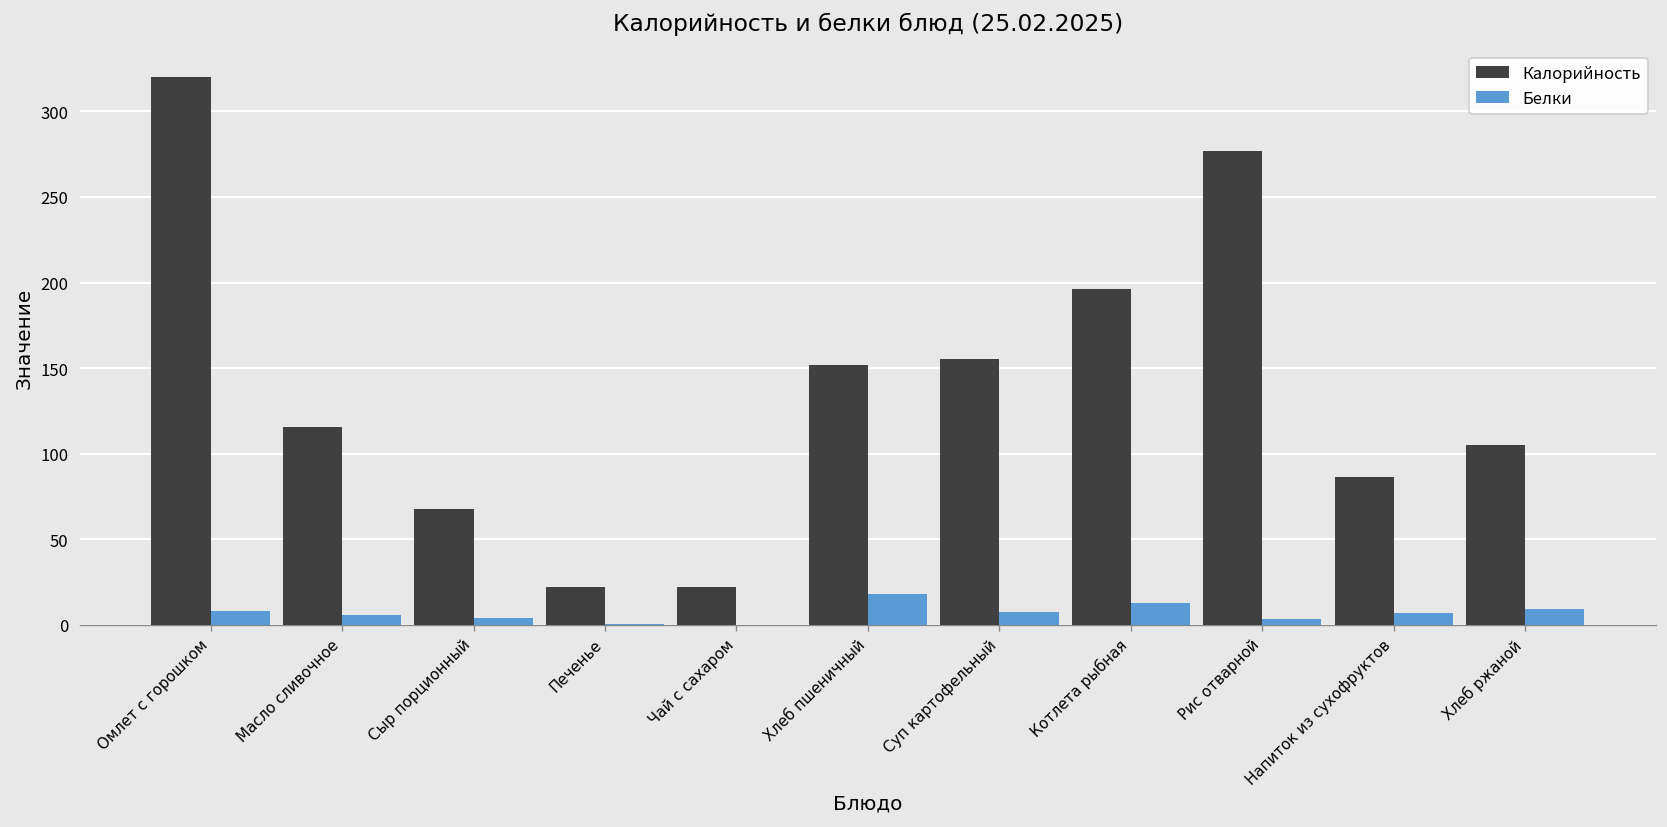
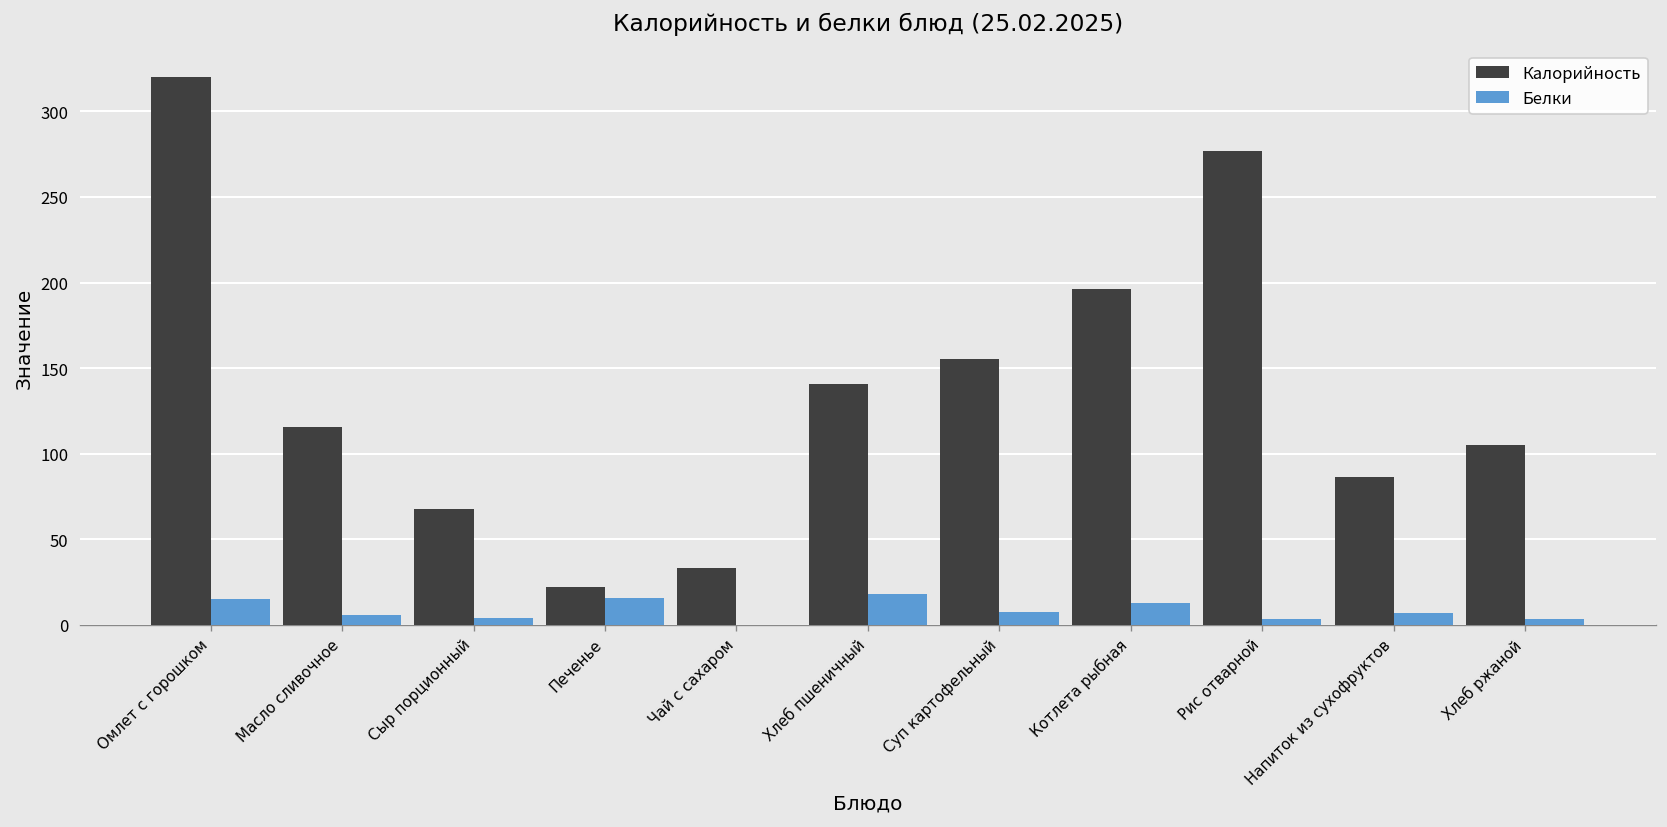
Белки, Омлет с горошком: 8 -> 15
Белки, Печенье: 0 -> 16
Калорийность, Чай с сахаром: 22 -> 33
Калорийность, Хлеб пшеничный: 152 -> 141
Белки, Хлеб ржаной: 9 -> 3
